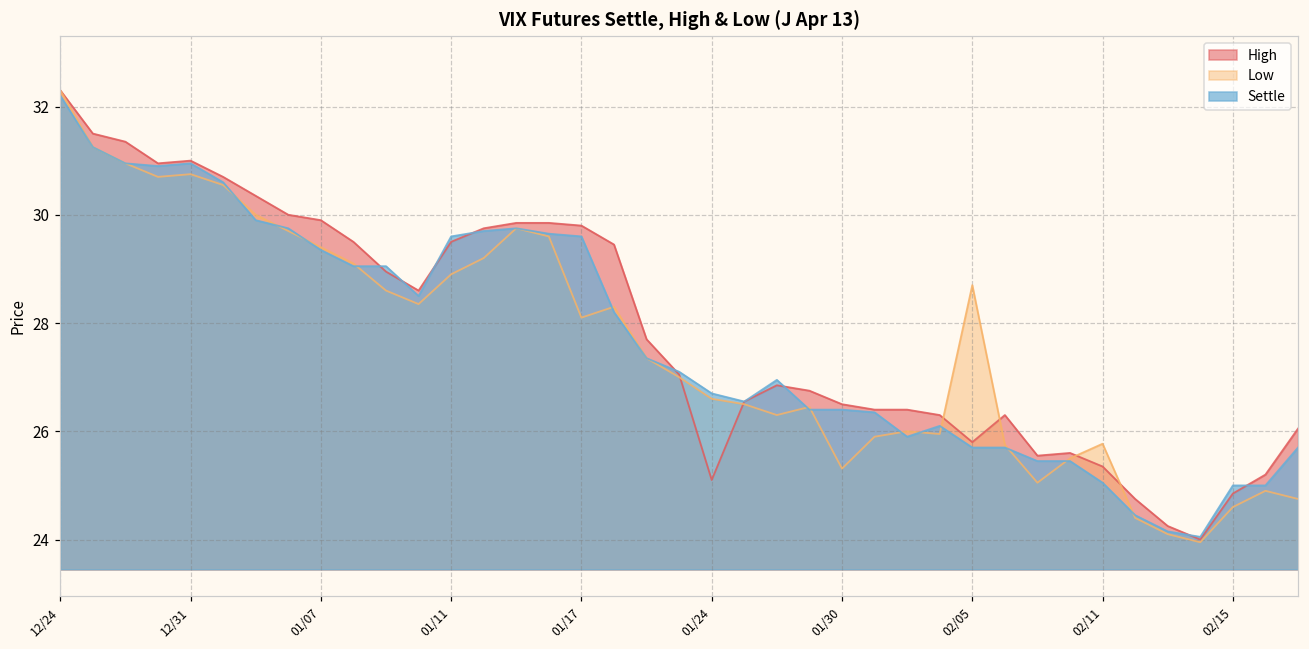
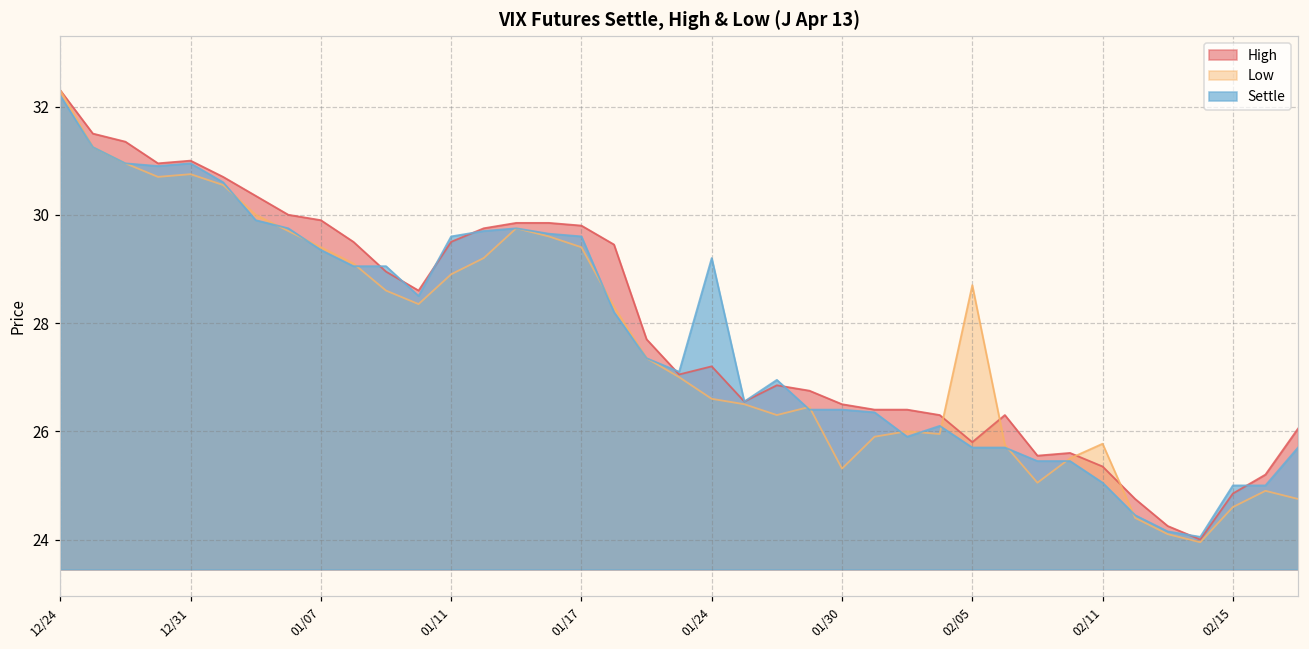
Low, 01/17: 28.1 -> 29.4
High, 01/24: 25.1 -> 27.2
Settle, 01/24: 26.7 -> 29.2
